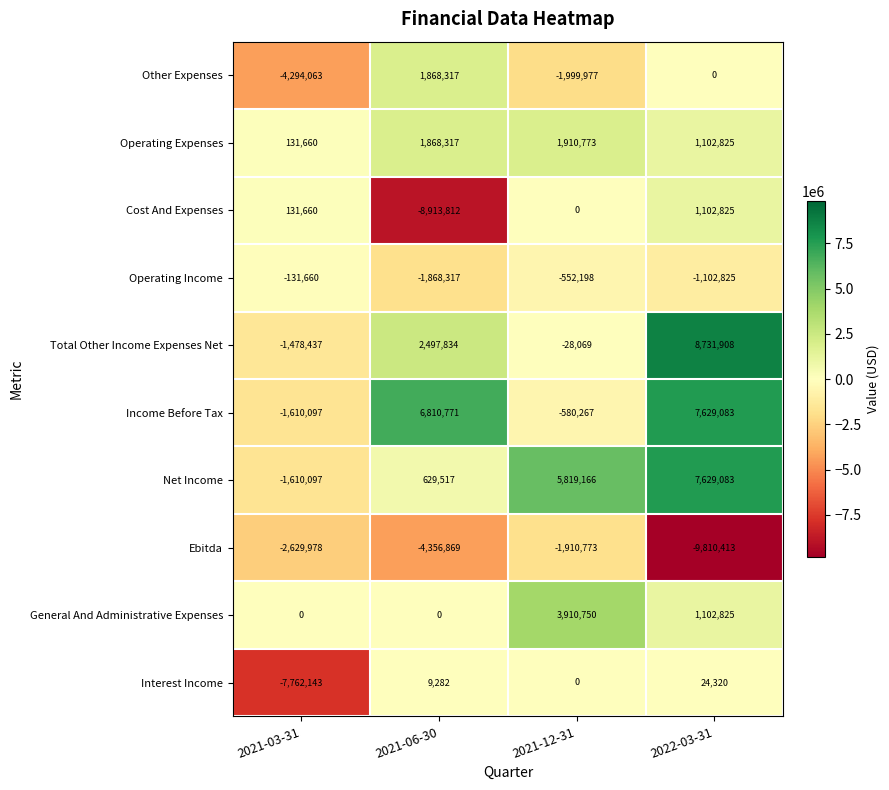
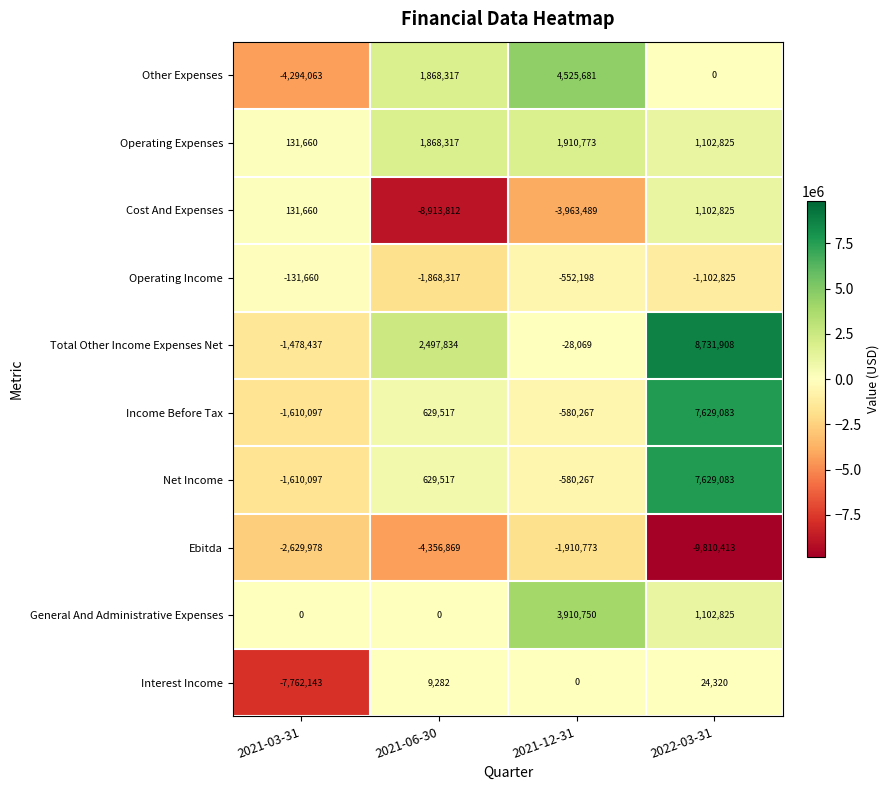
Other Expenses, 2021-12-31: -1,999,977 -> 4,525,681
Cost And Expenses, 2021-12-31: 0 -> -3,963,489
Income Before Tax, 2021-06-30: 6,810,771 -> 629,517
Net Income, 2021-12-31: 5,819,166 -> -580,267
